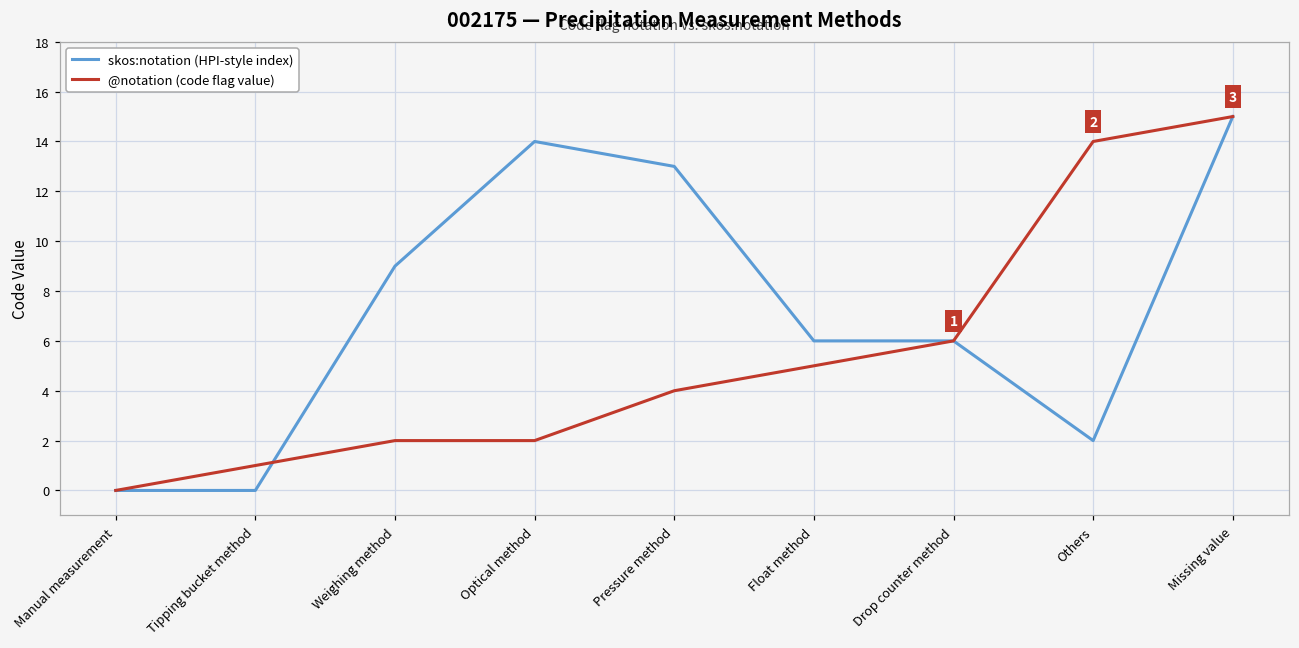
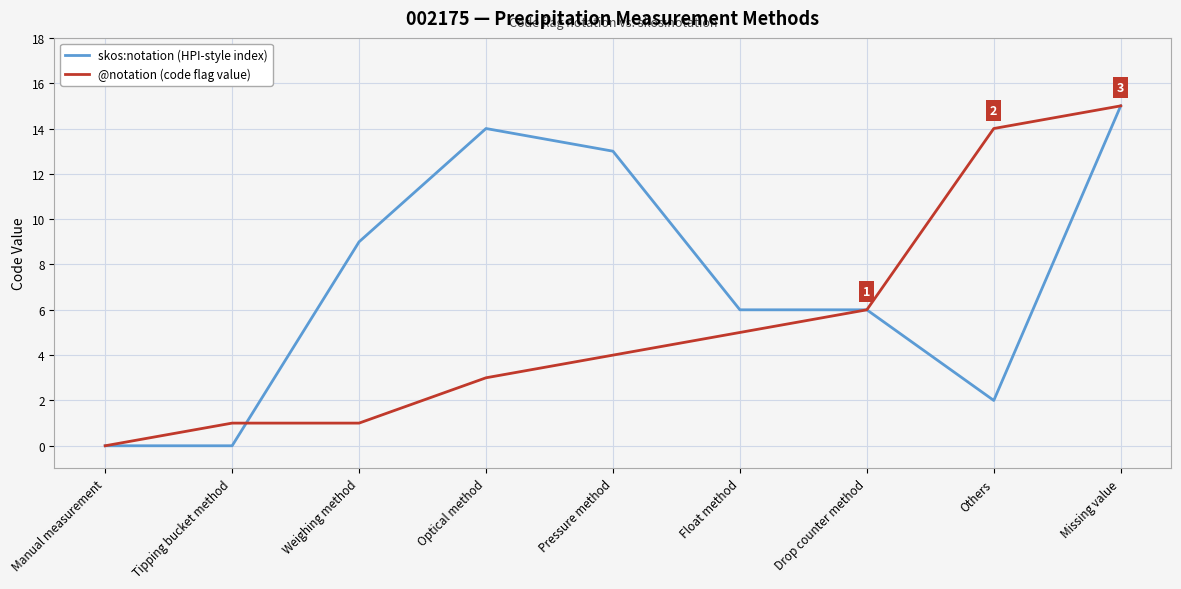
@notation (code flag value), Weighing method: 2 -> 1
@notation (code flag value), Optical method: 2 -> 3
